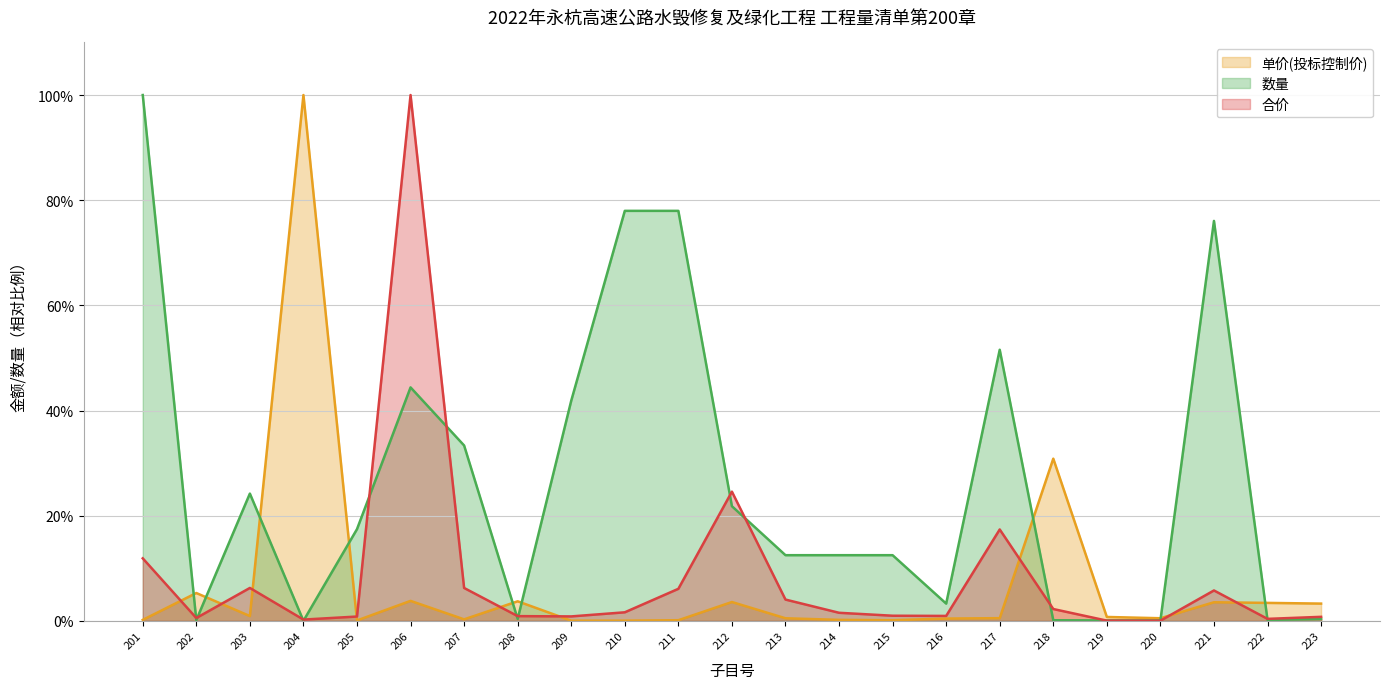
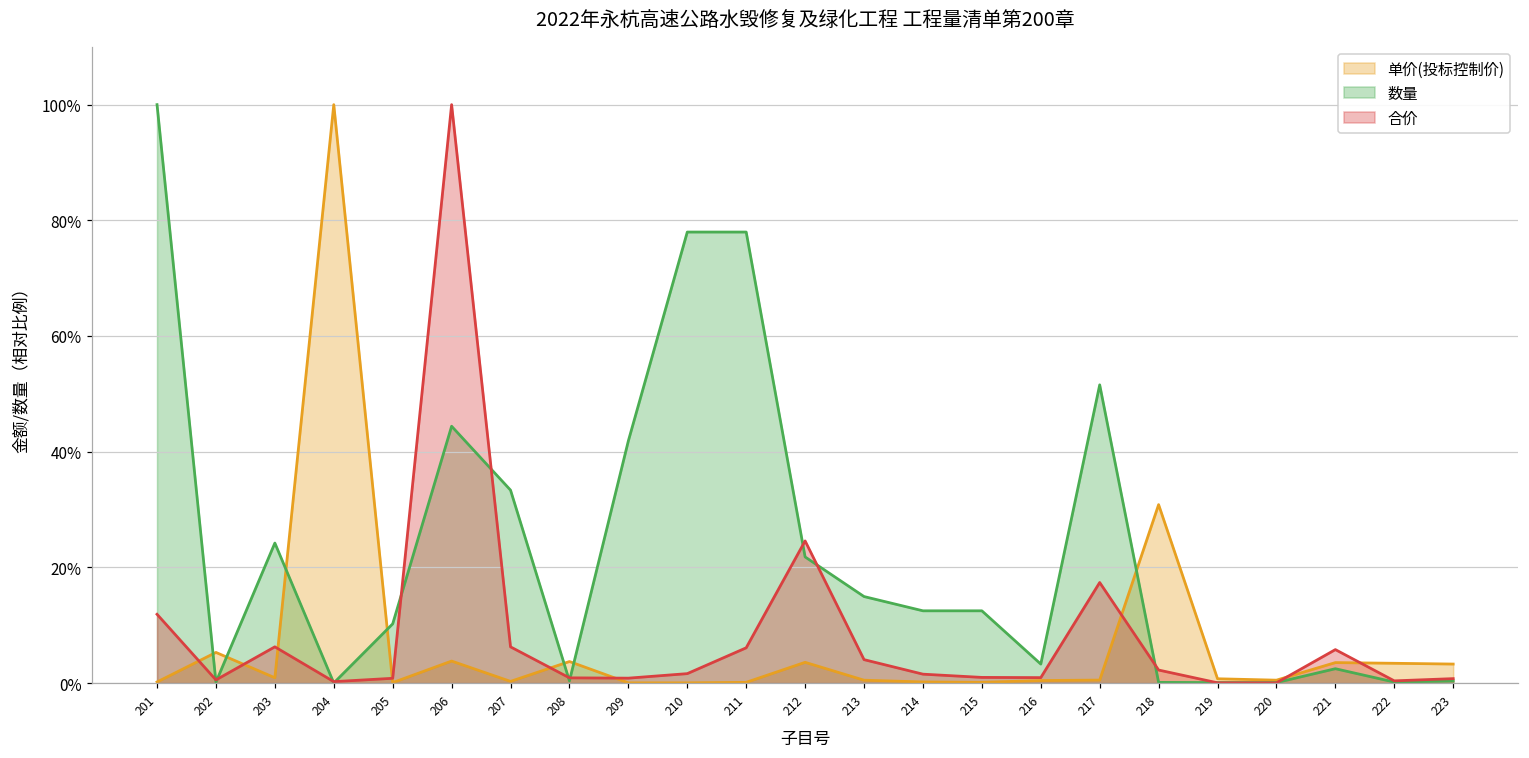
数量, 205: 17% -> 10%
数量, 213: 12% -> 15%
数量, 221: 76% -> 2%
